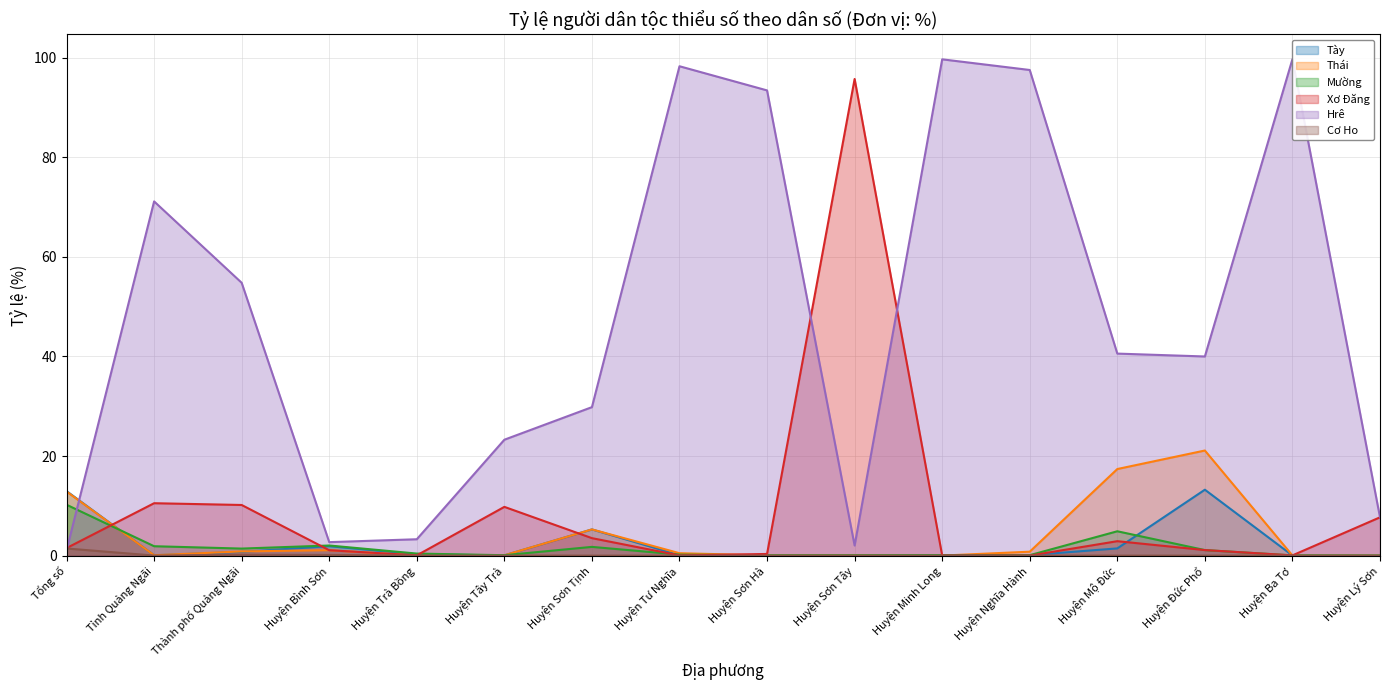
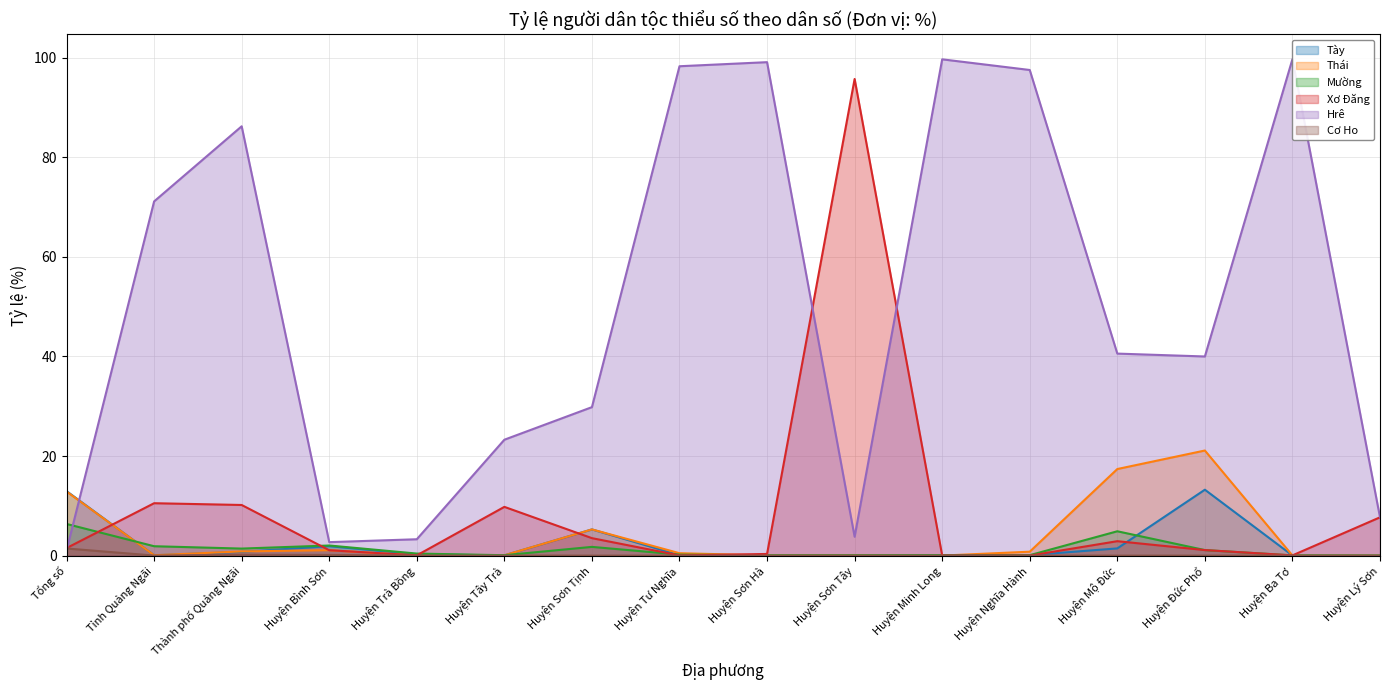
Mường, Tổng số: 10 -> 6
Hrê, Thành phố Quảng Ngãi: 55 -> 86
Hrê, Huyện Sơn Hà: 93 -> 99
Hrê, Huyện Sơn Tây: 2 -> 4
